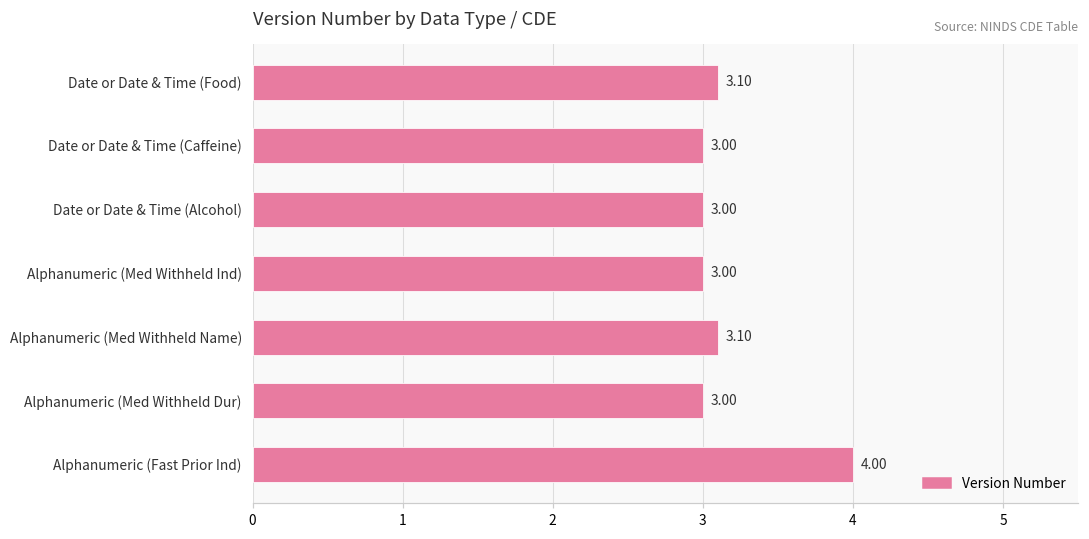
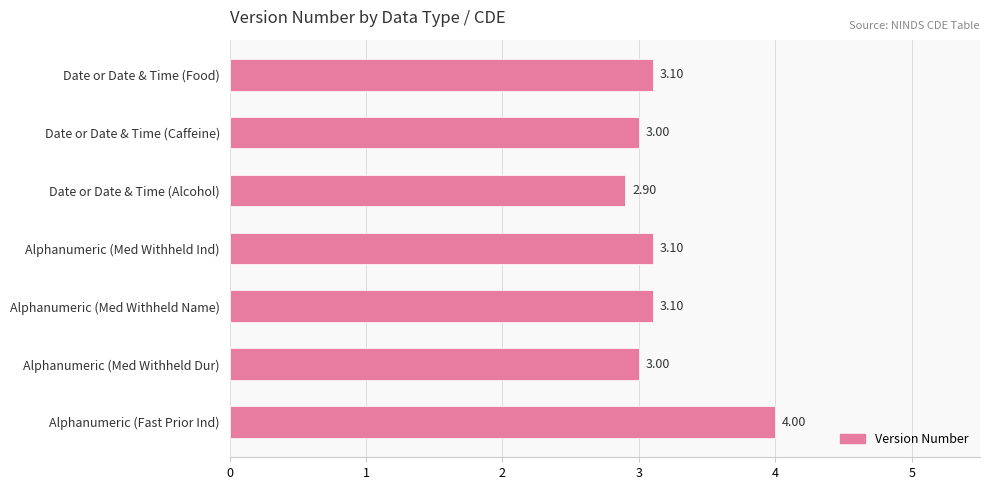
Date or Date & Time (Alcohol): 3.00 -> 2.90
Alphanumeric (Med Withheld Ind): 3.00 -> 3.10
